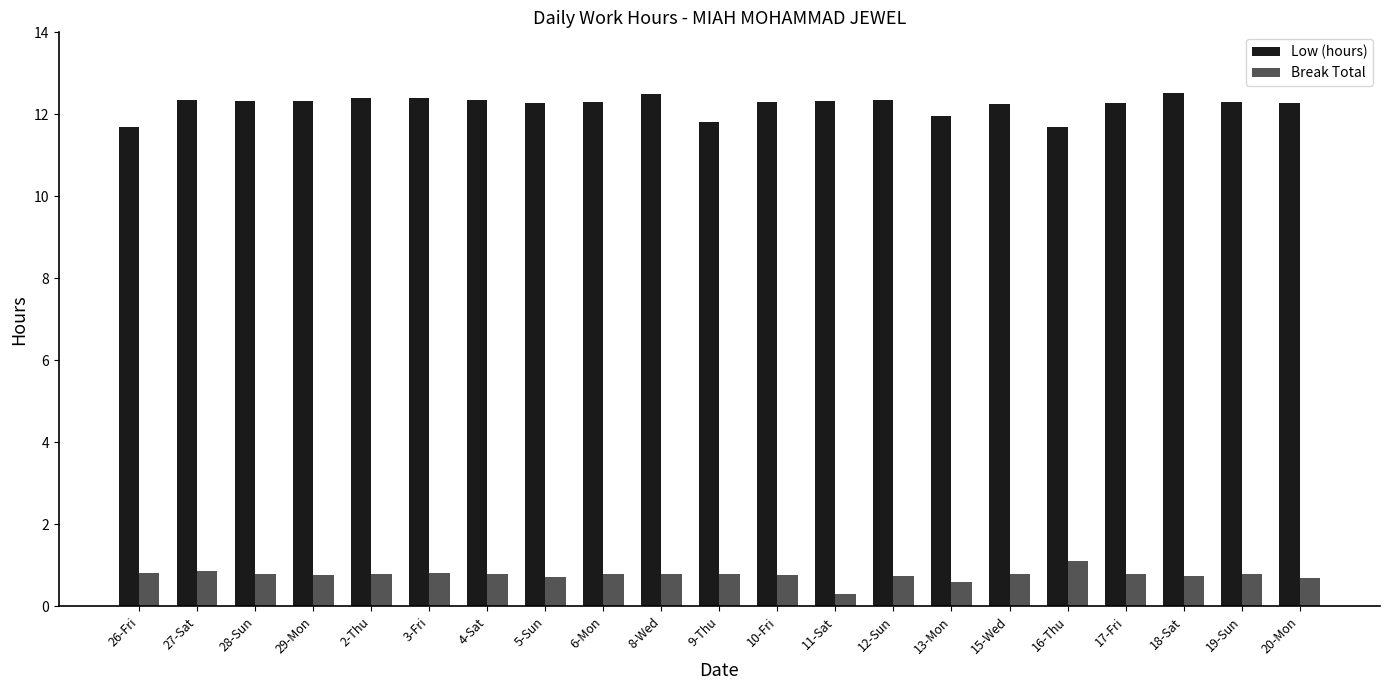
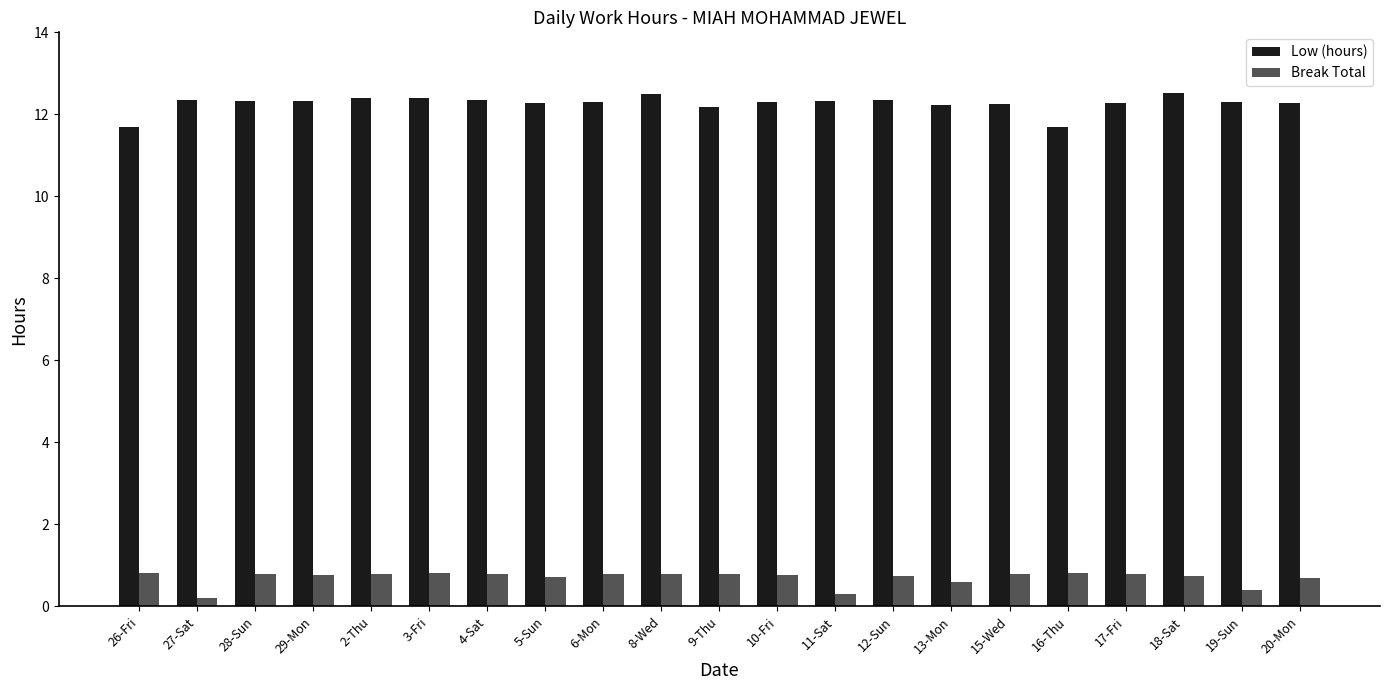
Break Total, 27-Sat: 0.9 -> 0.2
Low (hours), 9-Thu: 11.8 -> 12.2
Low (hours), 13-Mon: 12.0 -> 12.2
Break Total, 16-Thu: 1.1 -> 0.8
Break Total, 19-Sun: 0.8 -> 0.4
